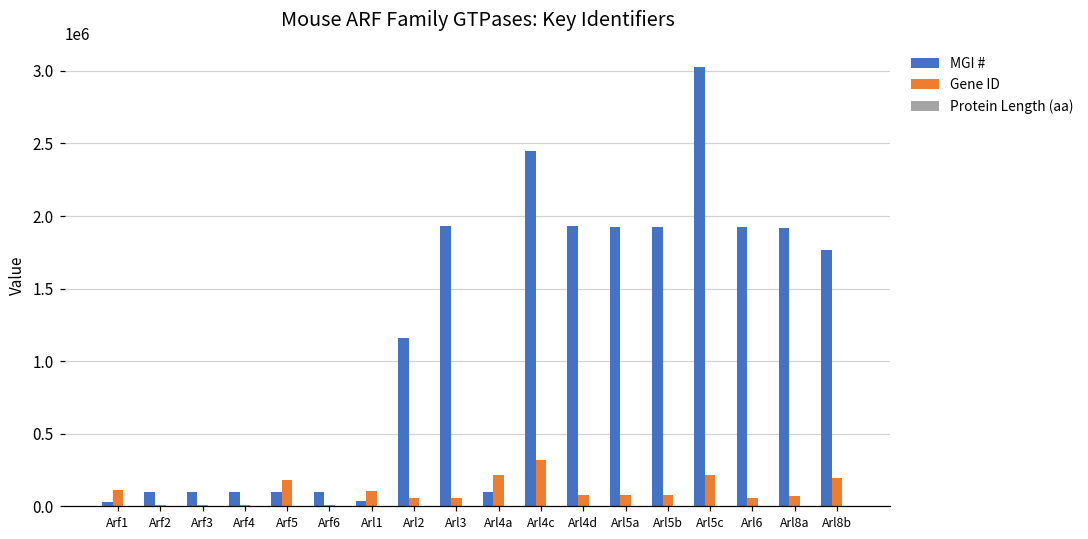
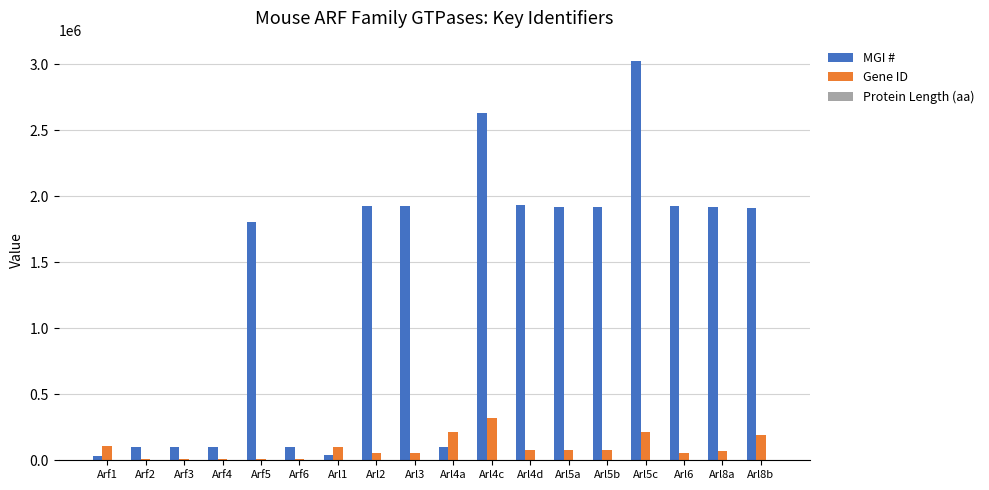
MGI #, Arf5: 100000 -> 1810000
Gene ID, Arf5: 180000 -> 10000
MGI #, Arl2: 1160000 -> 1930000
MGI #, Arl4c: 2450000 -> 2640000
MGI #, Arl8b: 1770000 -> 1910000
